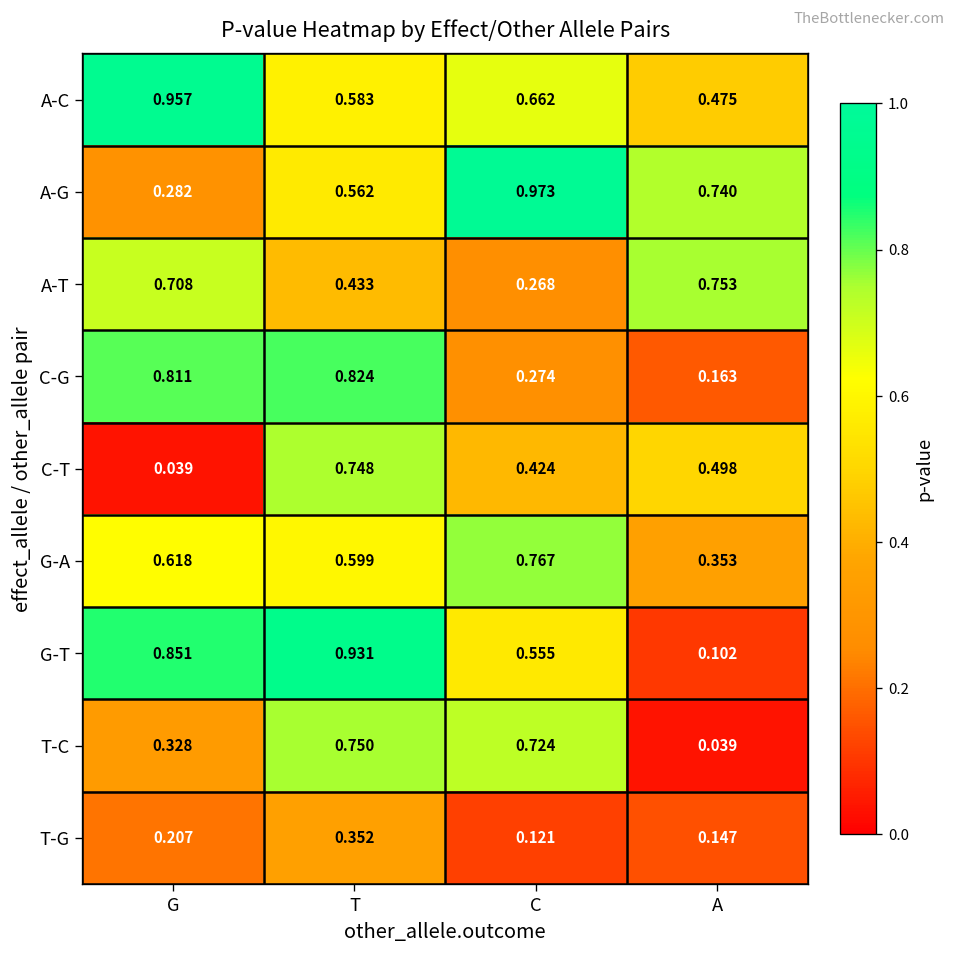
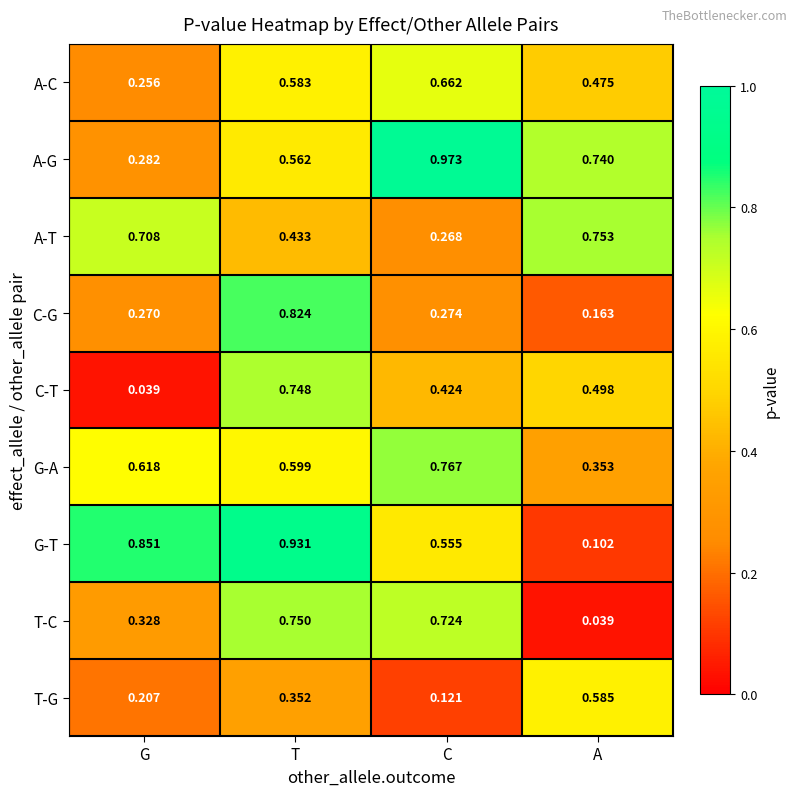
A-C, G: 0.957 -> 0.256
C-G, G: 0.811 -> 0.270
T-G, A: 0.147 -> 0.585
